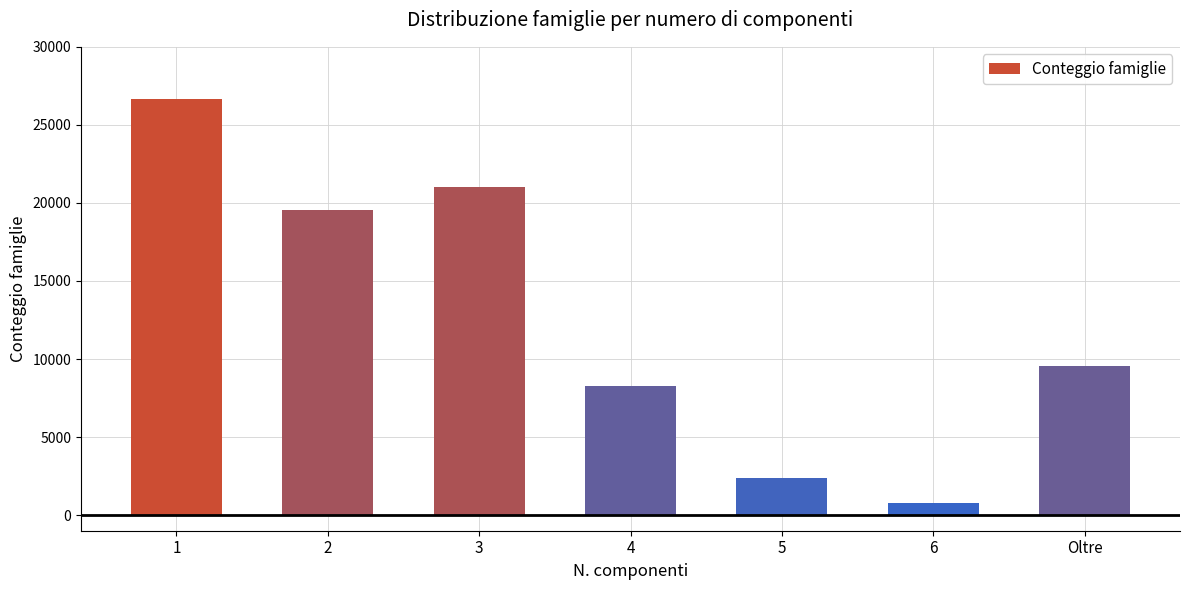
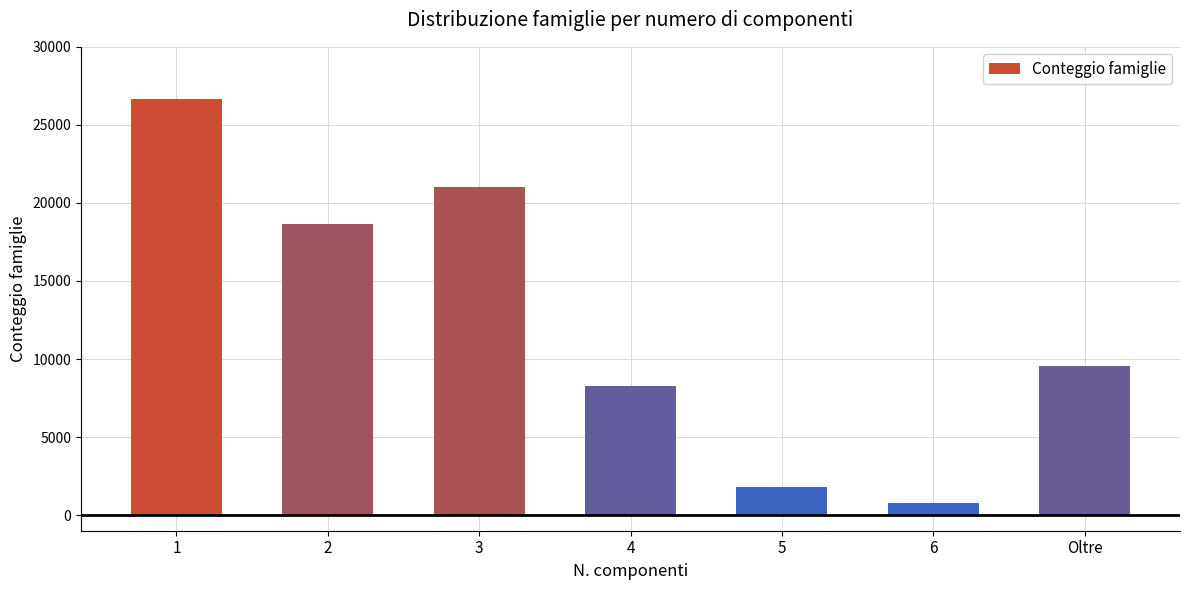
2: 19600 -> 18700
5: 2400 -> 1800
